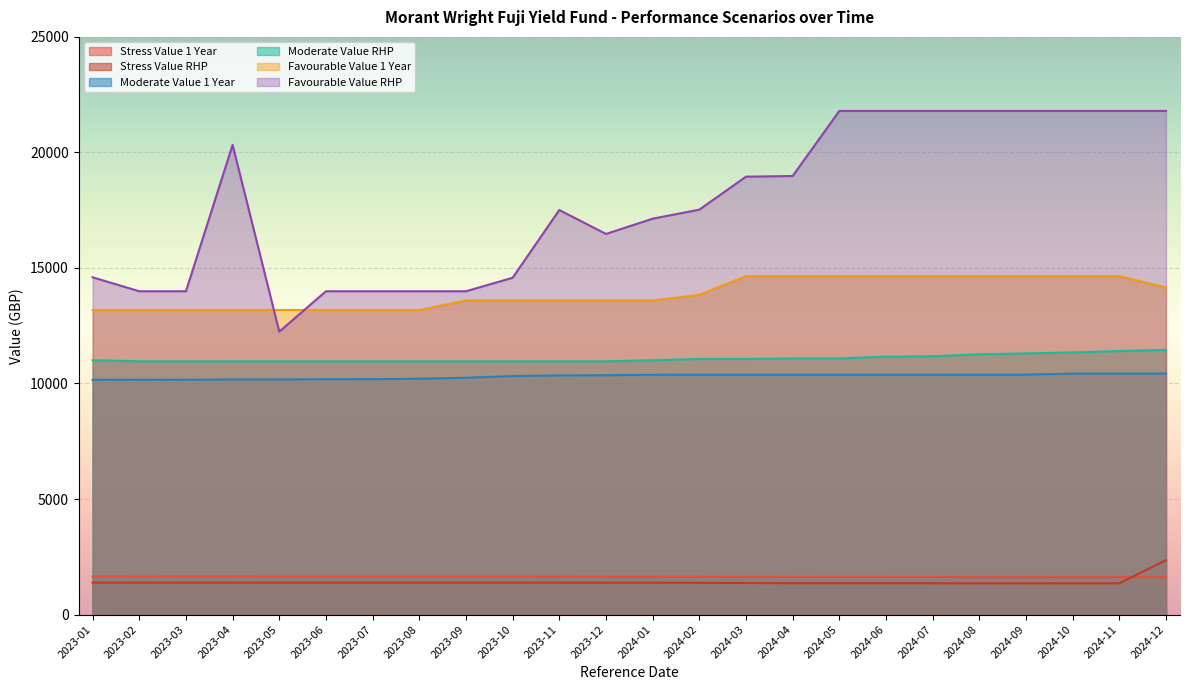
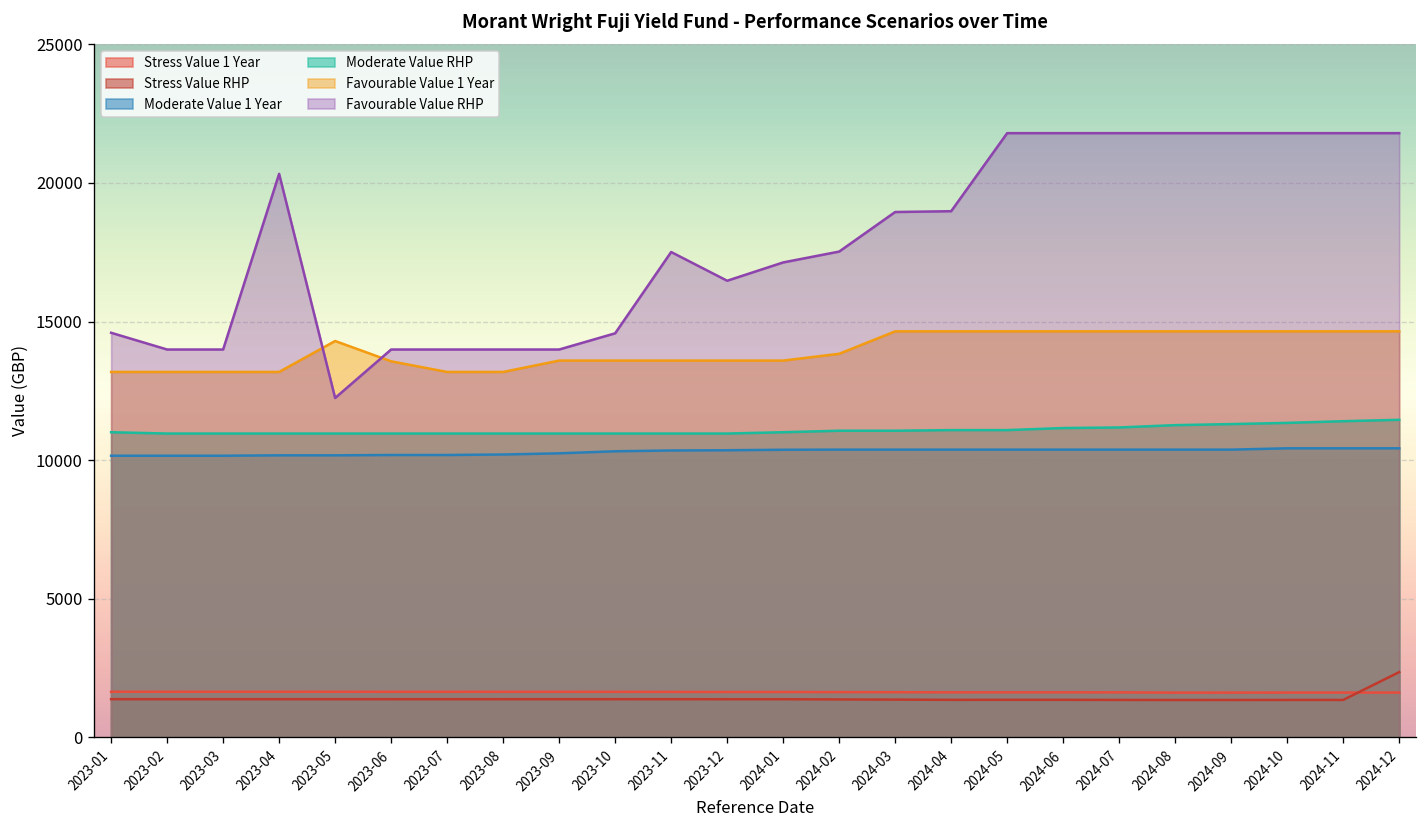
Favourable Value 1 Year, 2023-05: 13200 -> 14300
Favourable Value 1 Year, 2023-06: 13200 -> 13600
Favourable Value 1 Year, 2024-12: 14200 -> 14600
